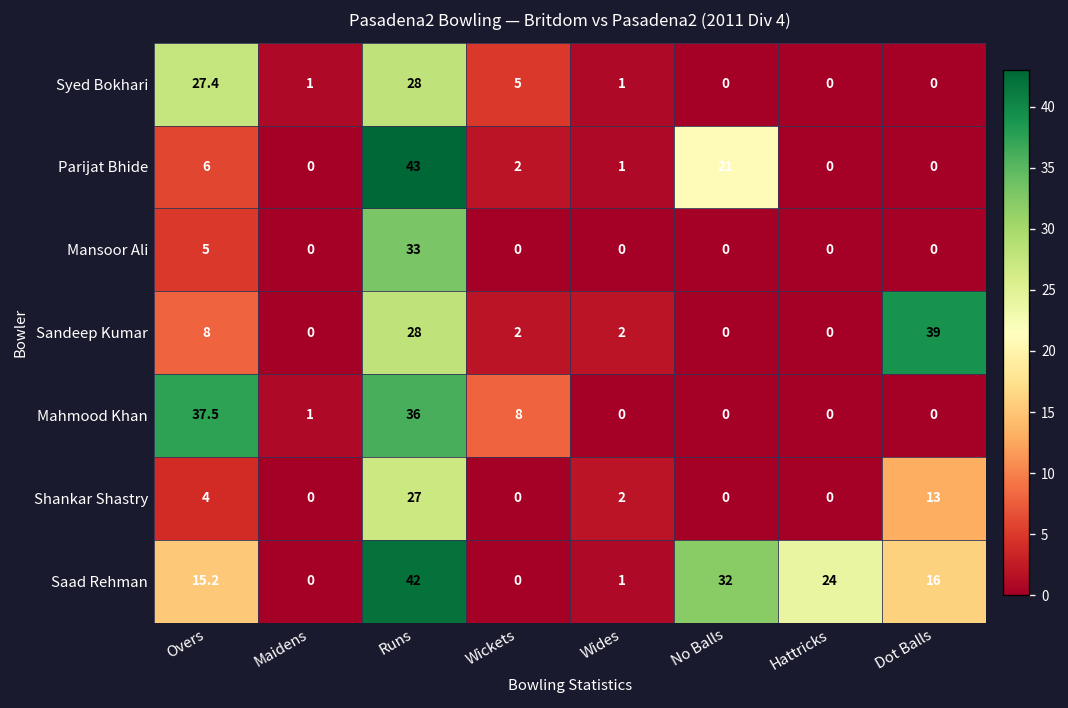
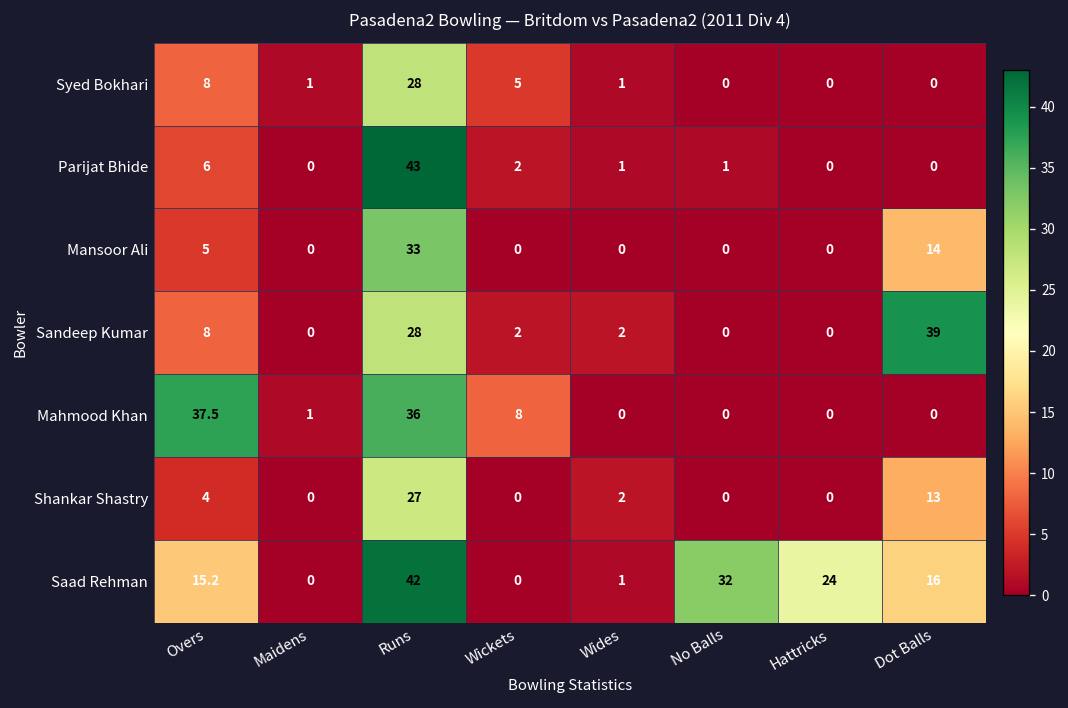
Syed Bokhari, Overs: 27.4 -> 8
Parijat Bhide, No Balls: 21 -> 1
Mansoor Ali, Dot Balls: 0 -> 14
